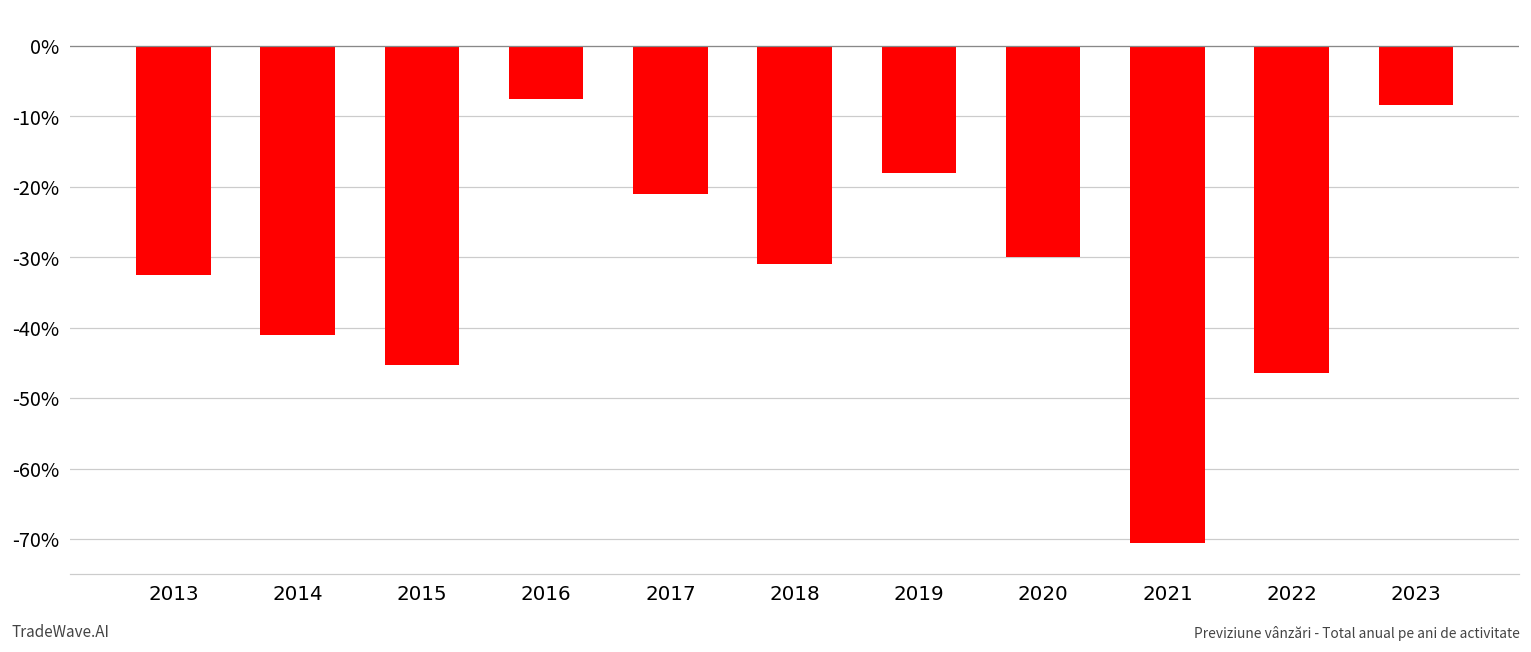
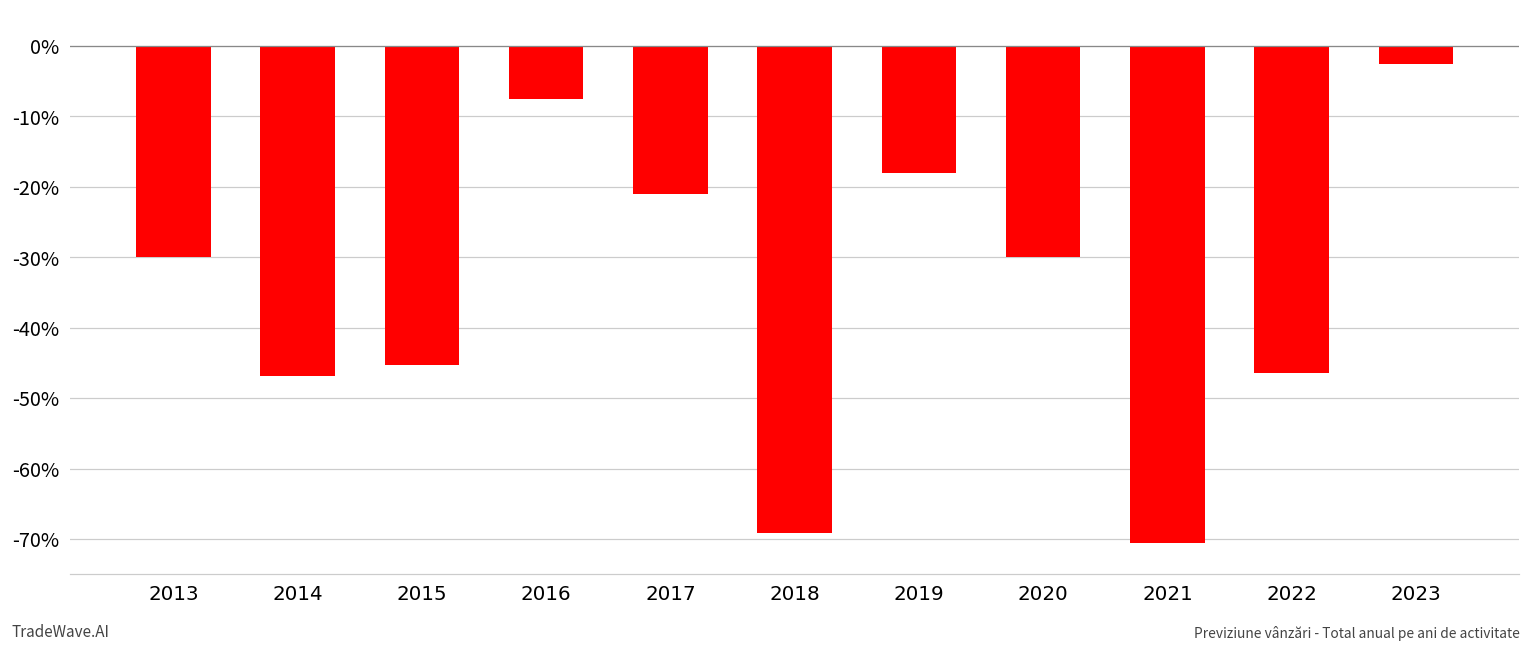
2013: -33% -> -30%
2014: -41% -> -47%
2018: -31% -> -69%
2023: -8% -> -3%
